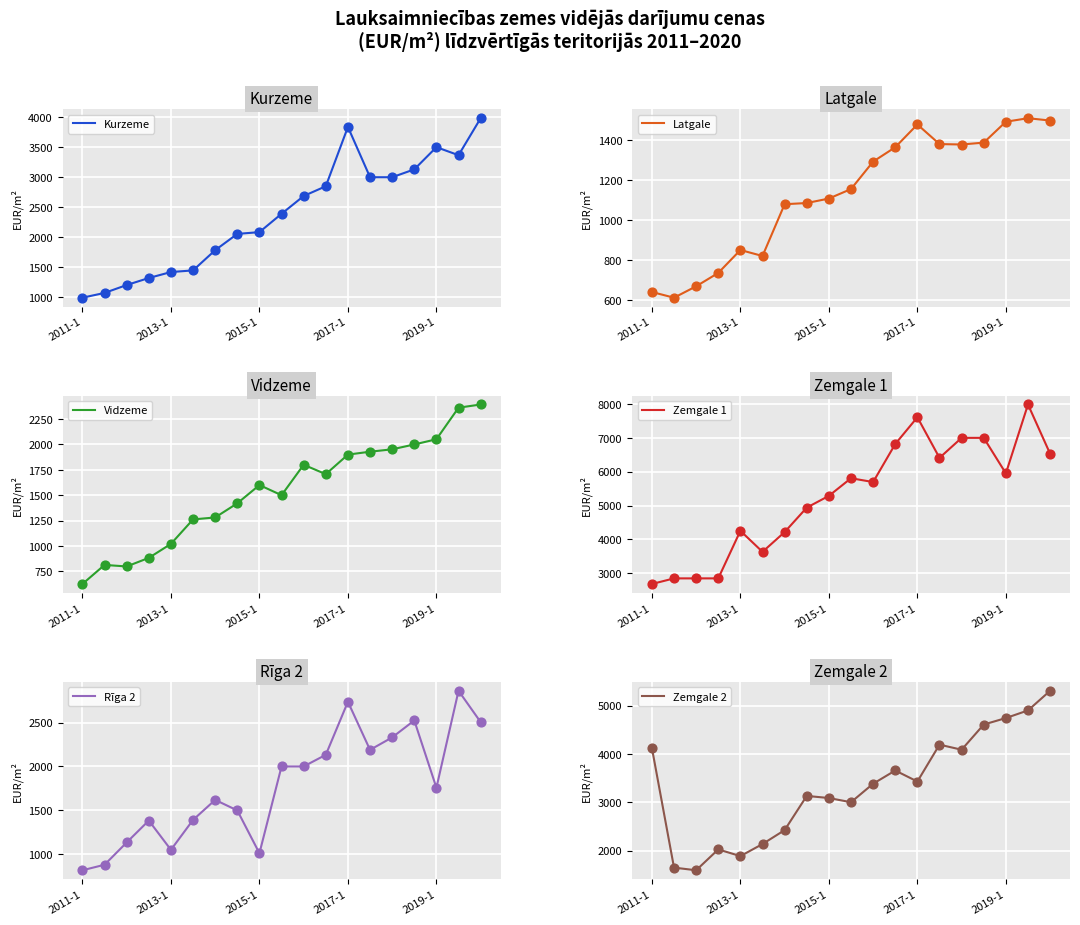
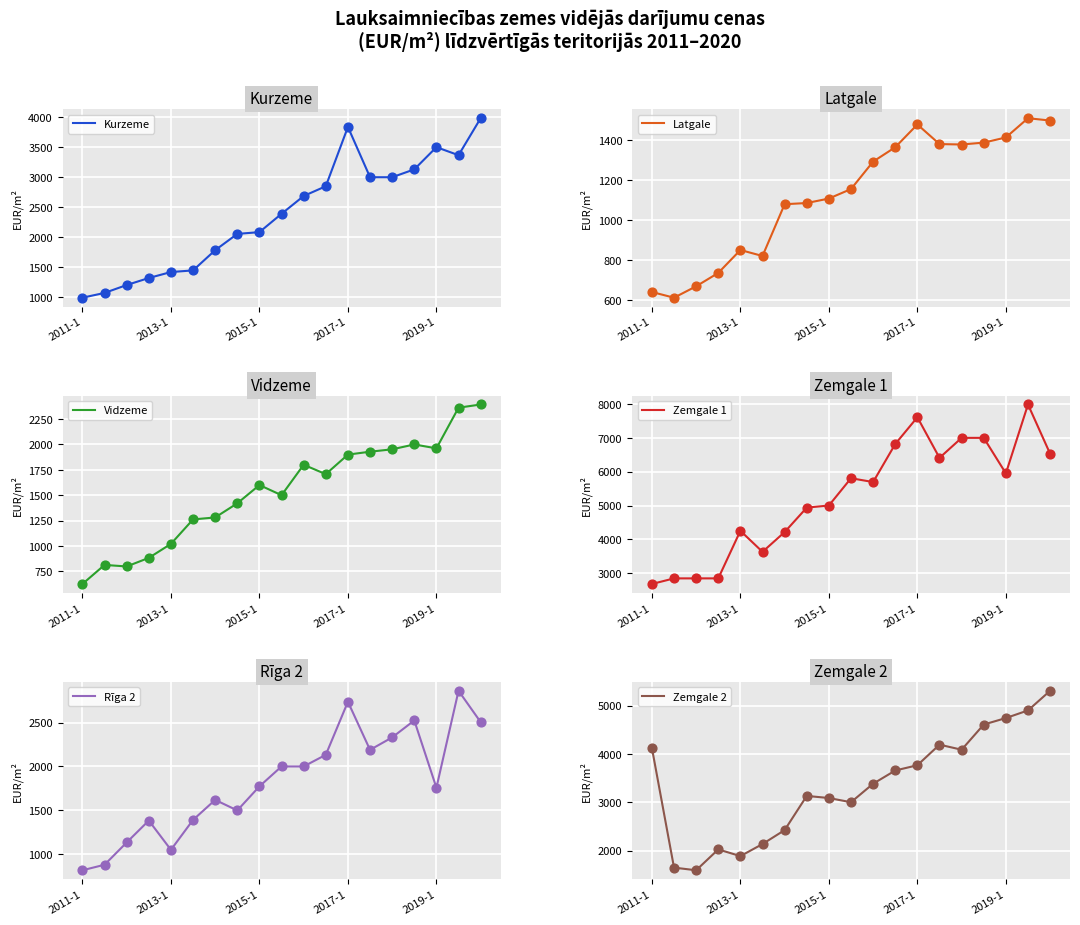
Latgale, 2019-1: 1490 -> 1420
Vidzeme, 2019-1: 2050 -> 1960
Zemgale 1, 2015-1: 5300 -> 5000
Rīga 2, 2015-1: 1000 -> 1800
Zemgale 2, 2017-1: 3400 -> 3800
